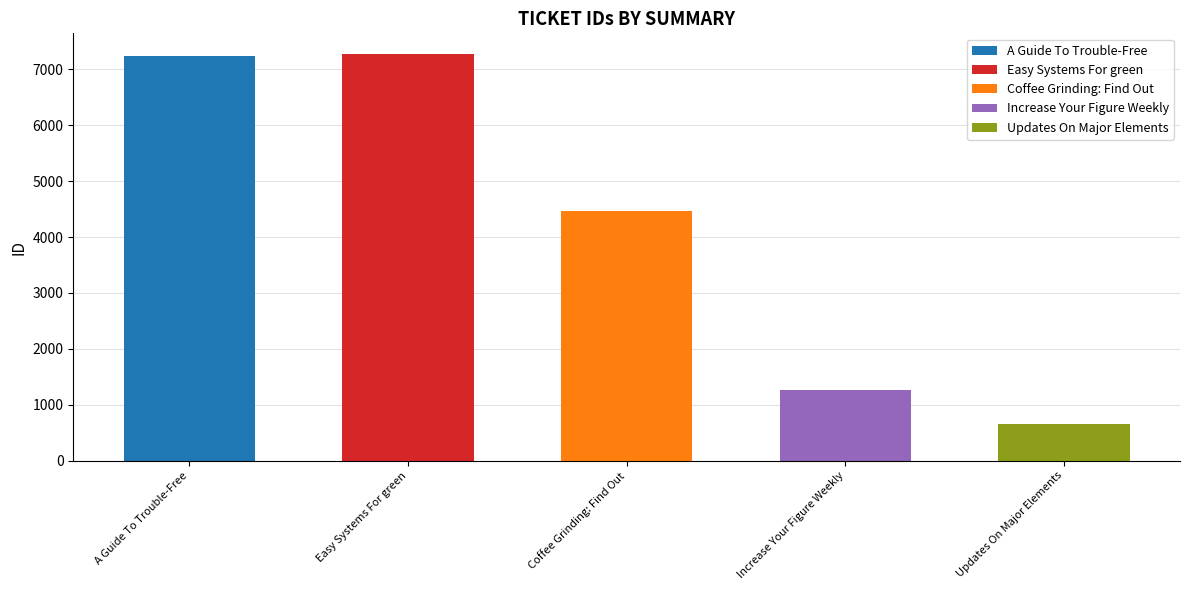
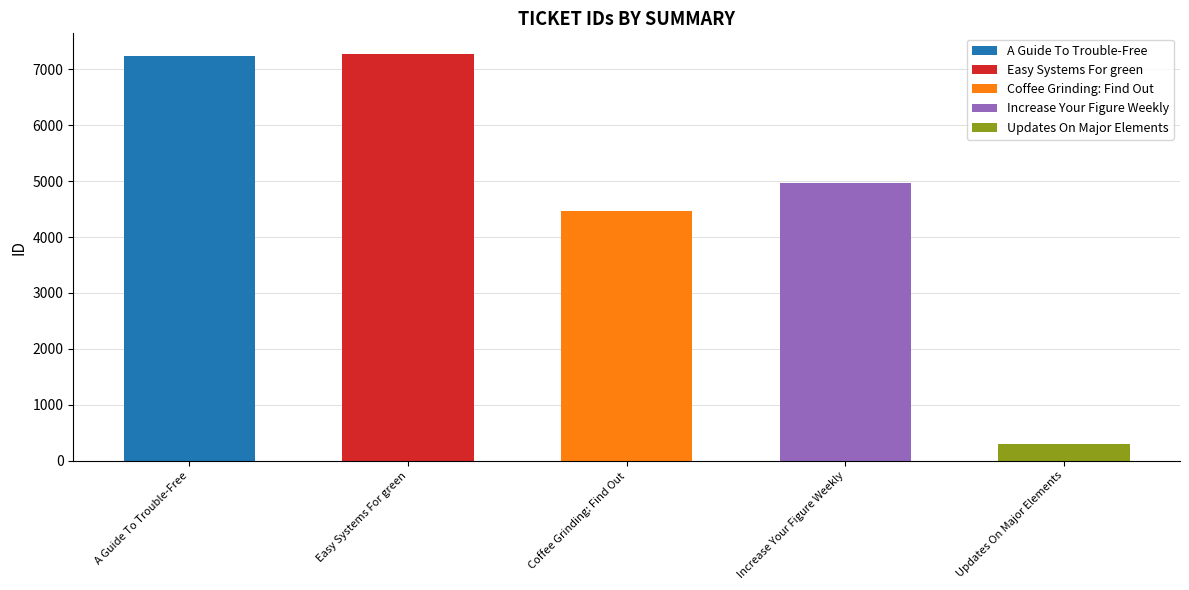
Increase Your Figure Weekly: 1300 -> 5000
Updates On Major Elements: 700 -> 300
